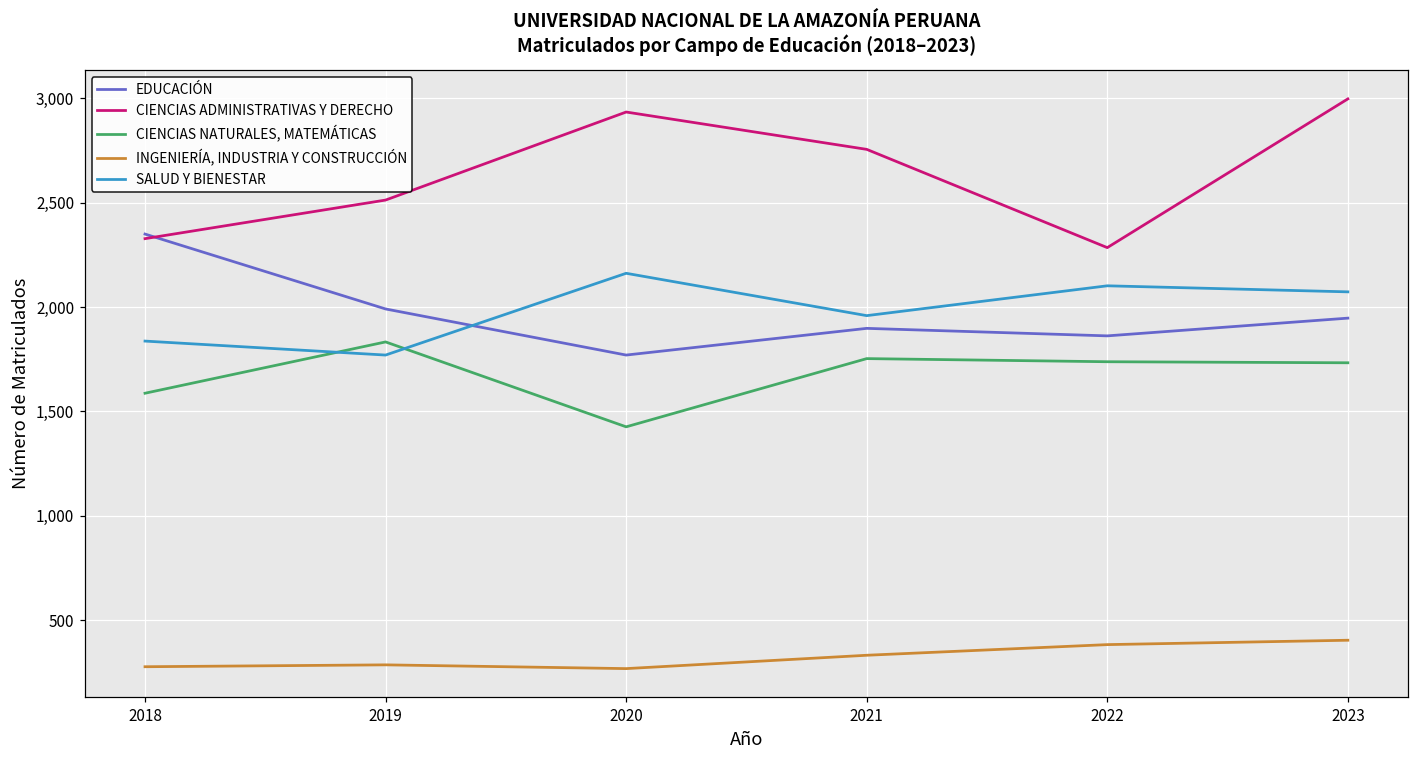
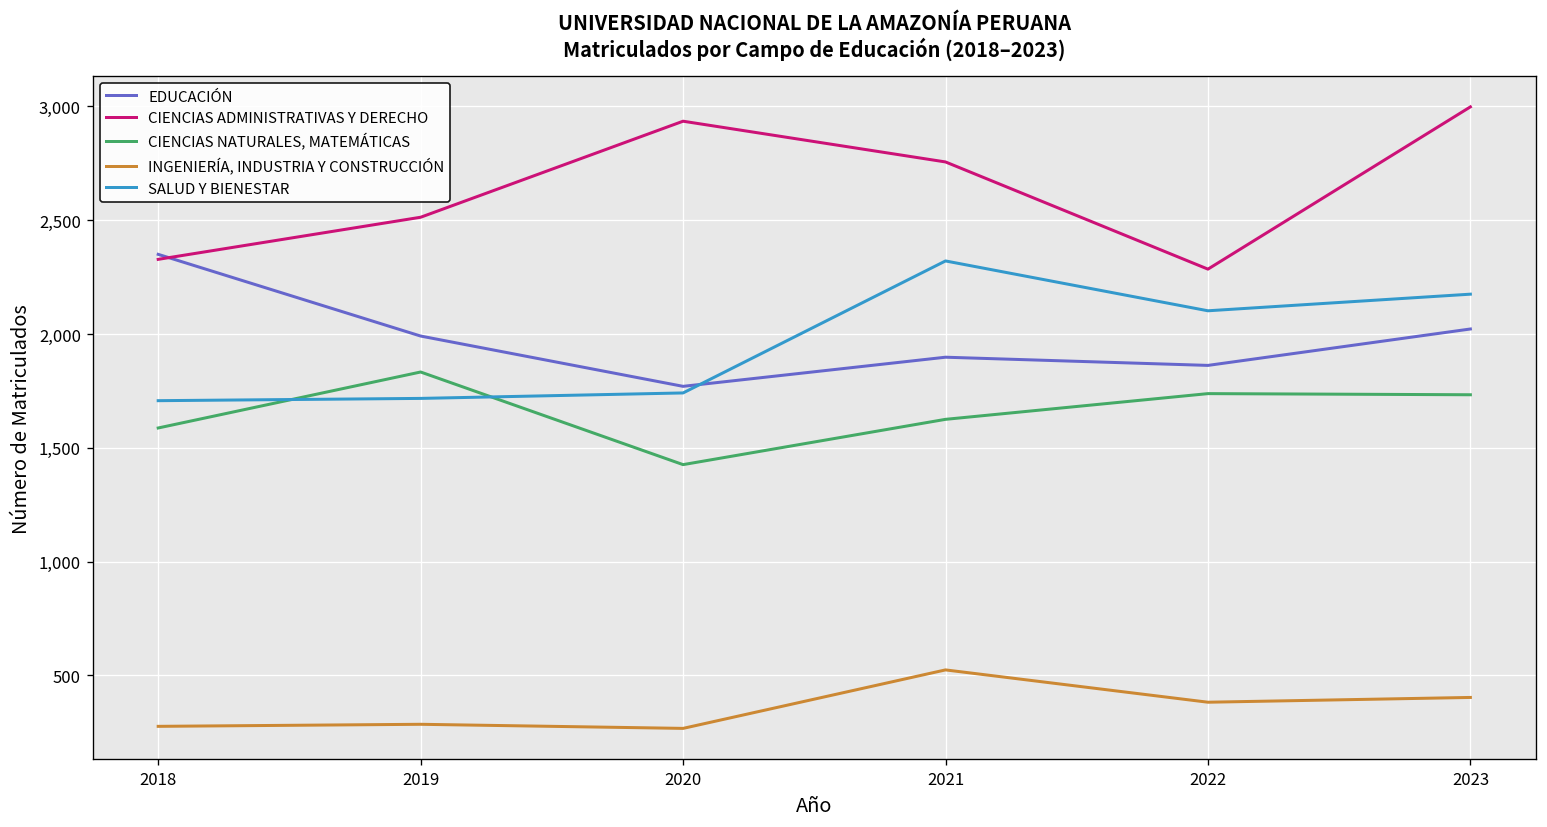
SALUD Y BIENESTAR, 2018: 1,840 -> 1,710
SALUD Y BIENESTAR, 2019: 1,770 -> 1,720
SALUD Y BIENESTAR, 2020: 2,160 -> 1,740
CIENCIAS NATURALES, MATEMÁTICAS, 2021: 1,750 -> 1,630
INGENIERÍA, INDUSTRIA Y CONSTRUCCIÓN, 2021: 330 -> 520
SALUD Y BIENESTAR, 2021: 1,960 -> 2,320
EDUCACIÓN, 2023: 1,950 -> 2,020
SALUD Y BIENESTAR, 2023: 2,070 -> 2,180
